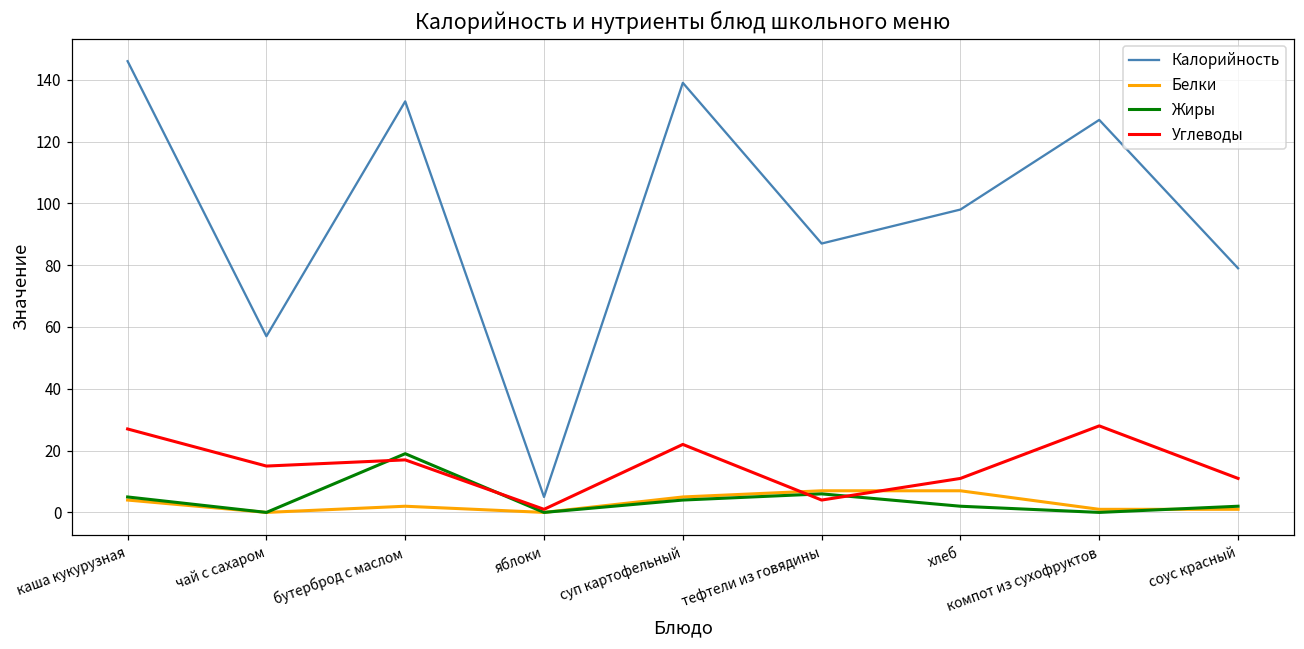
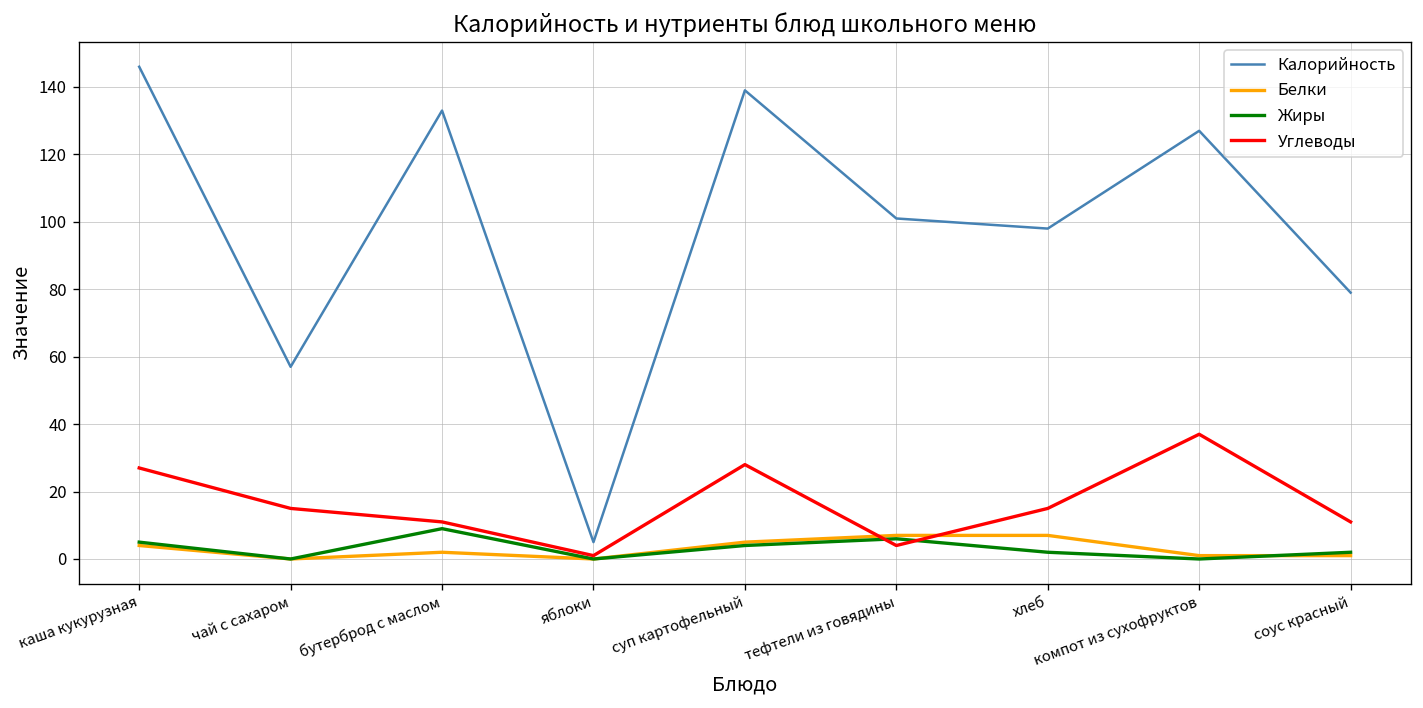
Жиры, бутерброд с маслом: 19 -> 9
Углеводы, бутерброд с маслом: 17 -> 11
Углеводы, суп картофельный: 22 -> 28
Калорийность, тефтели из говядины: 87 -> 101
Углеводы, хлеб: 11 -> 15
Углеводы, компот из сухофруктов: 28 -> 37
